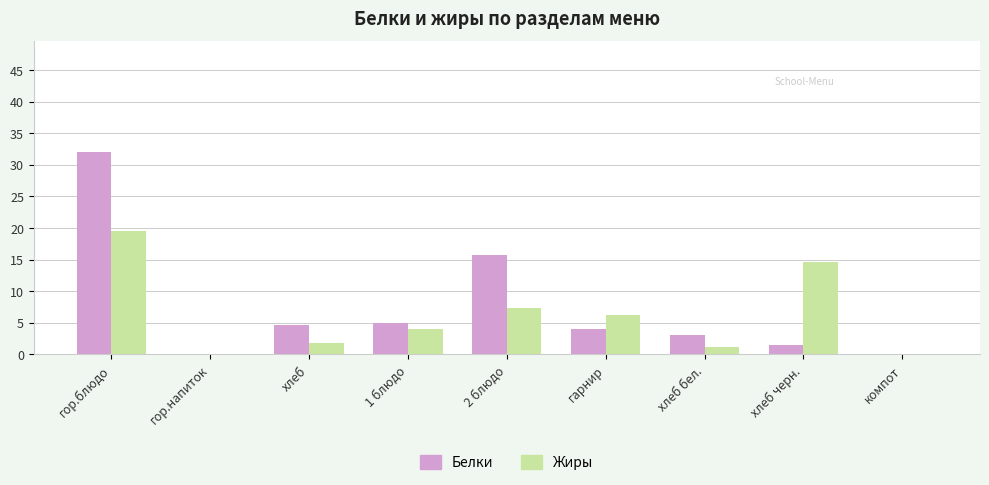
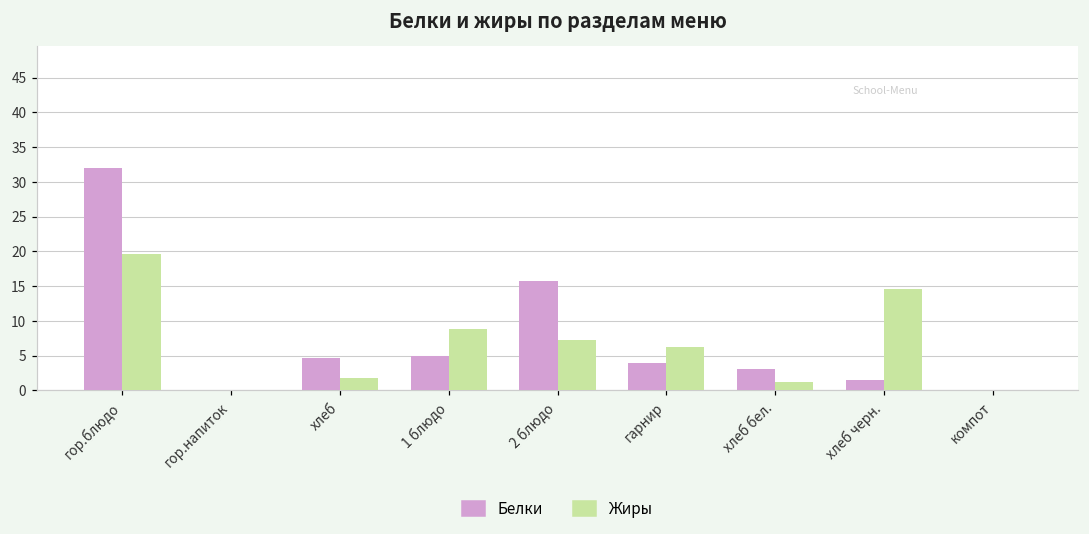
Жиры, 1 блюдо: 4 -> 9
